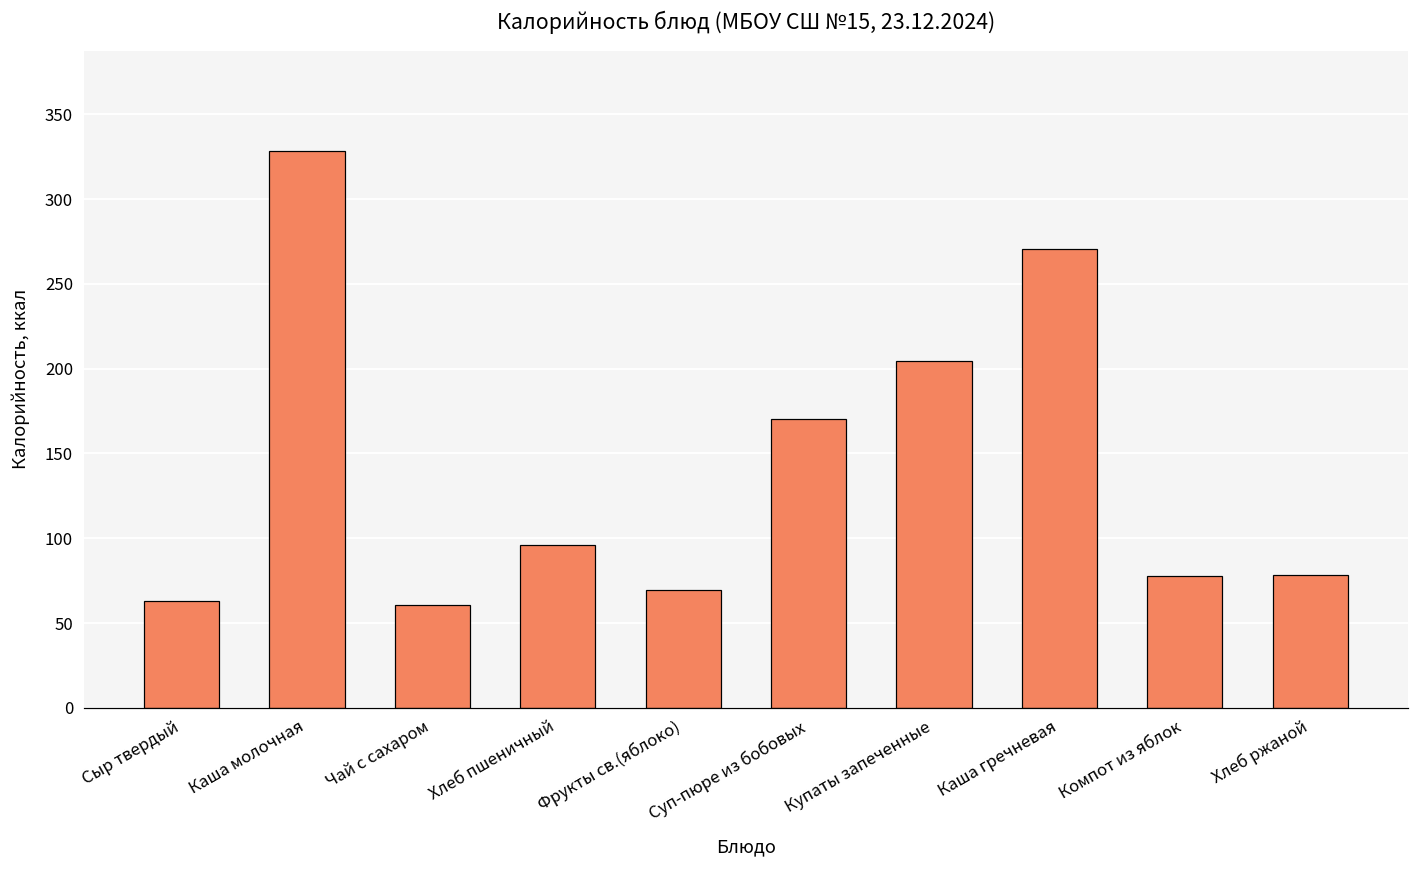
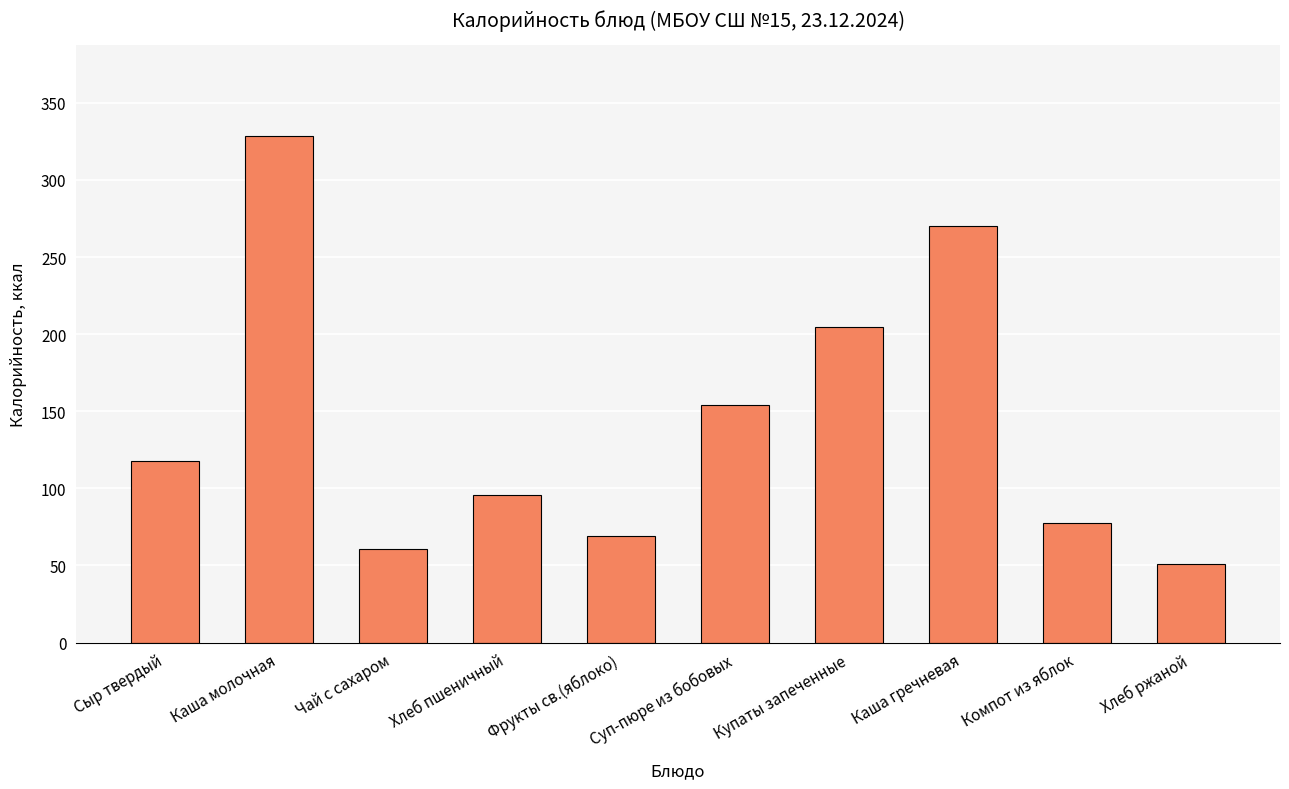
Сыр твердый: 63 -> 118
Суп-пюре из бобовых: 170 -> 154
Хлеб ржаной: 78 -> 51
